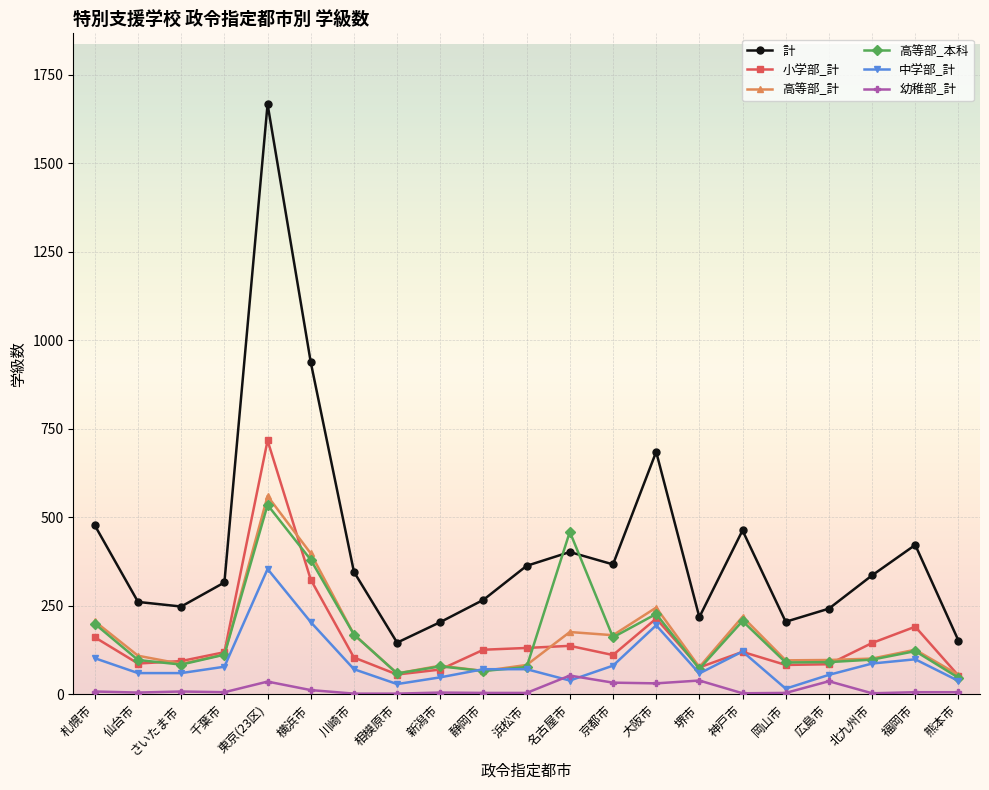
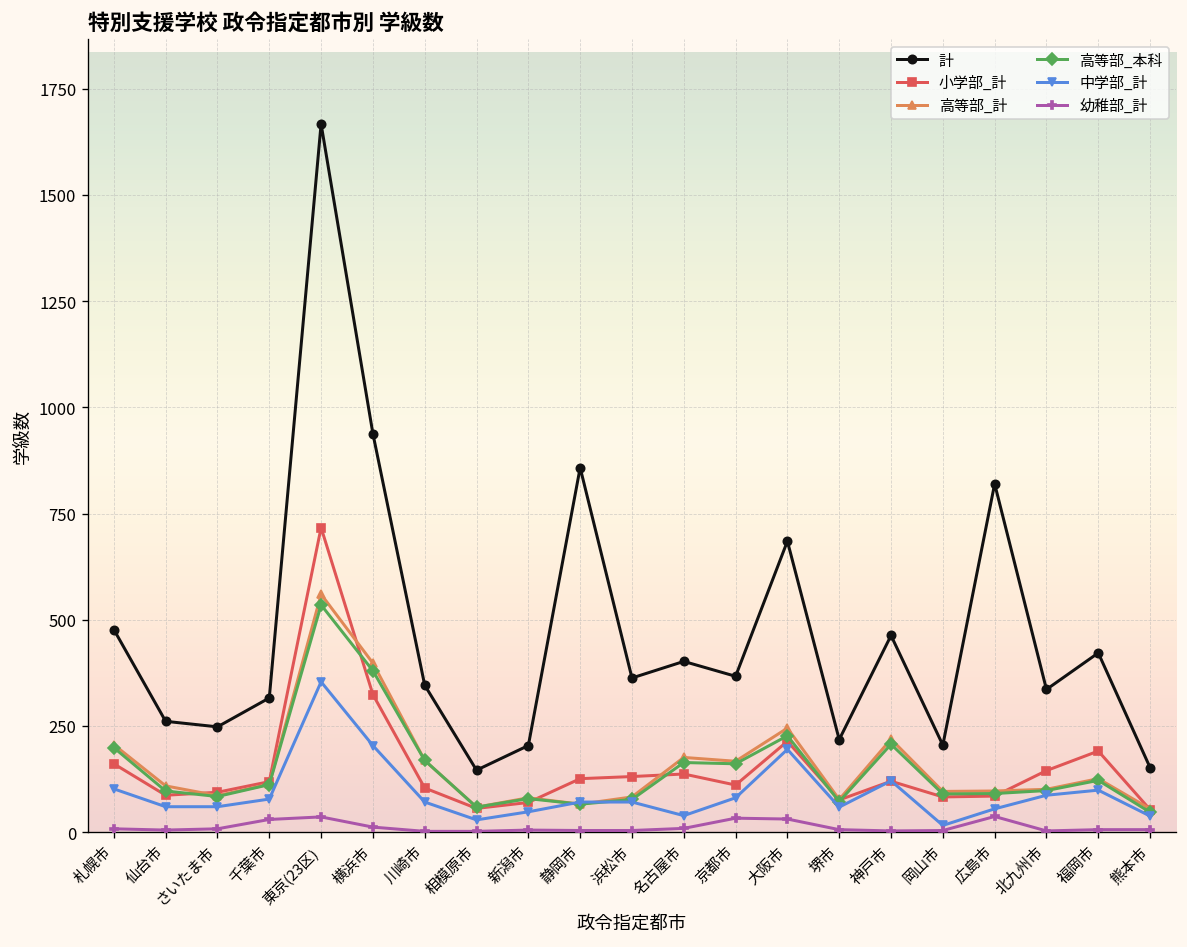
幼稚部_計, 千葉市: 10 -> 30
計, 静岡市: 270 -> 860
高等部_本科, 名古屋市: 460 -> 160
幼稚部_計, 名古屋市: 50 -> 10
幼稚部_計, 堺市: 40 -> 10
計, 広島市: 240 -> 820
